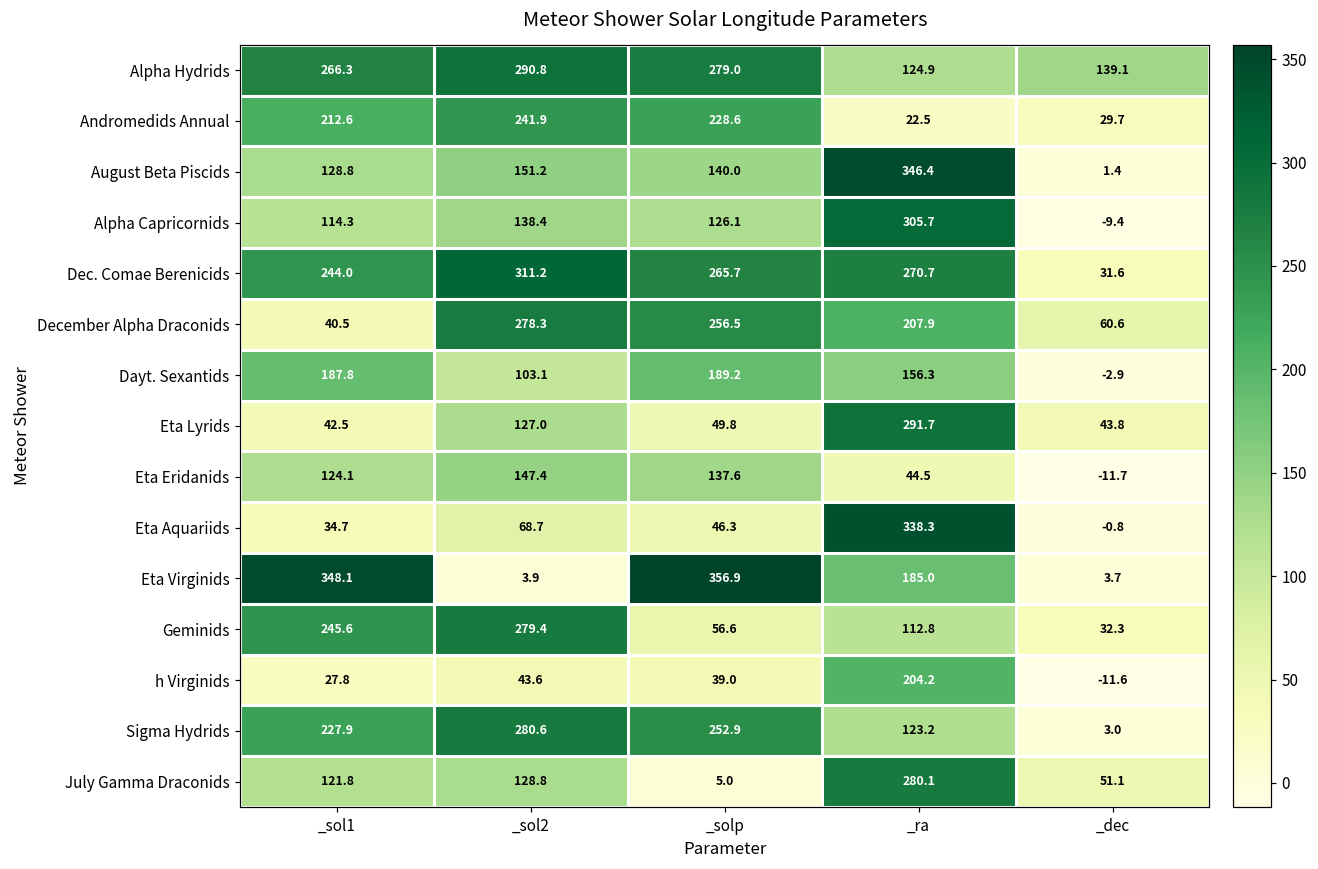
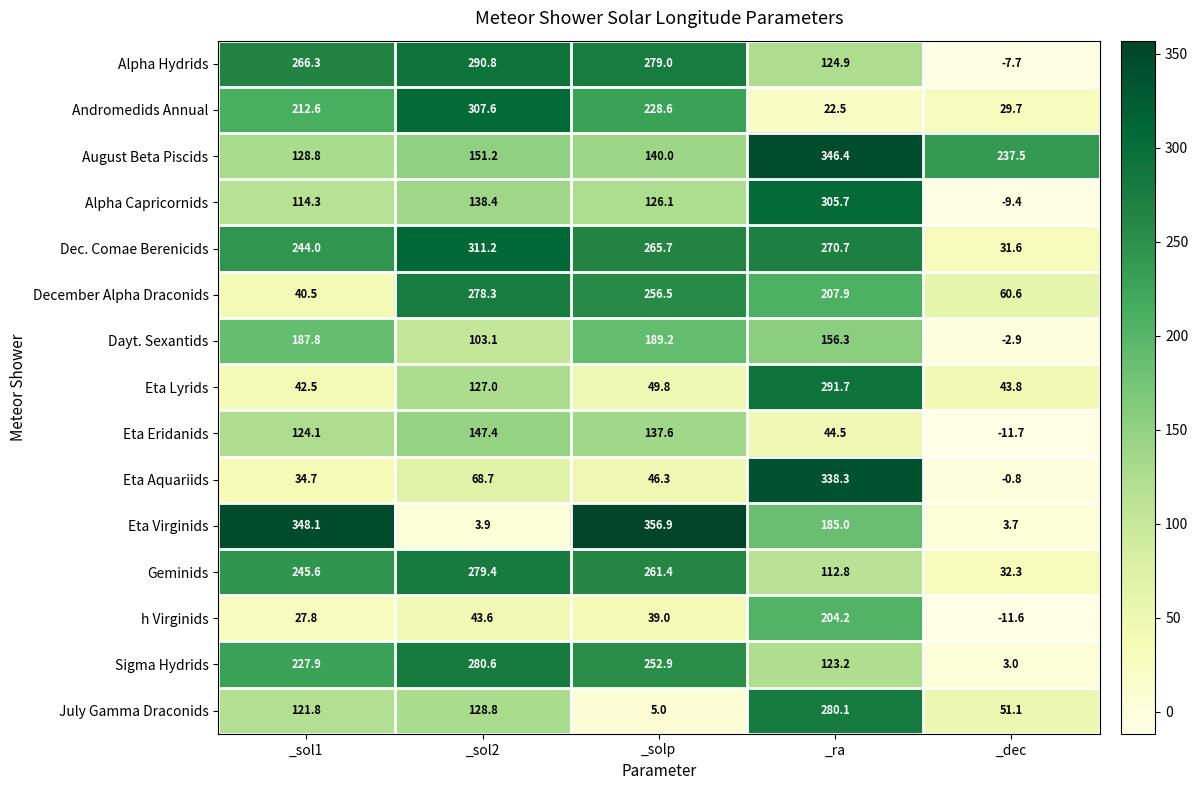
Alpha Hydrids, _dec: 139.1 -> -7.7
Andromedids Annual, _sol2: 241.9 -> 307.6
August Beta Piscids, _dec: 1.4 -> 237.5
Geminids, _solp: 56.6 -> 261.4
